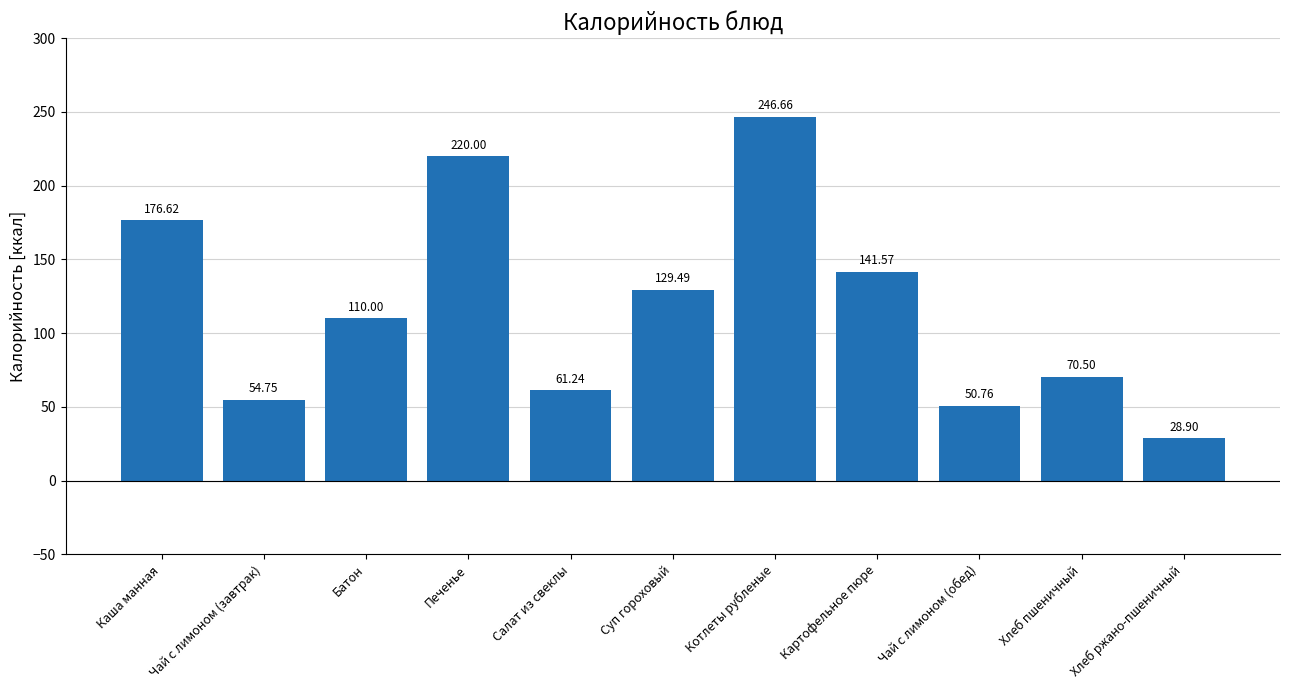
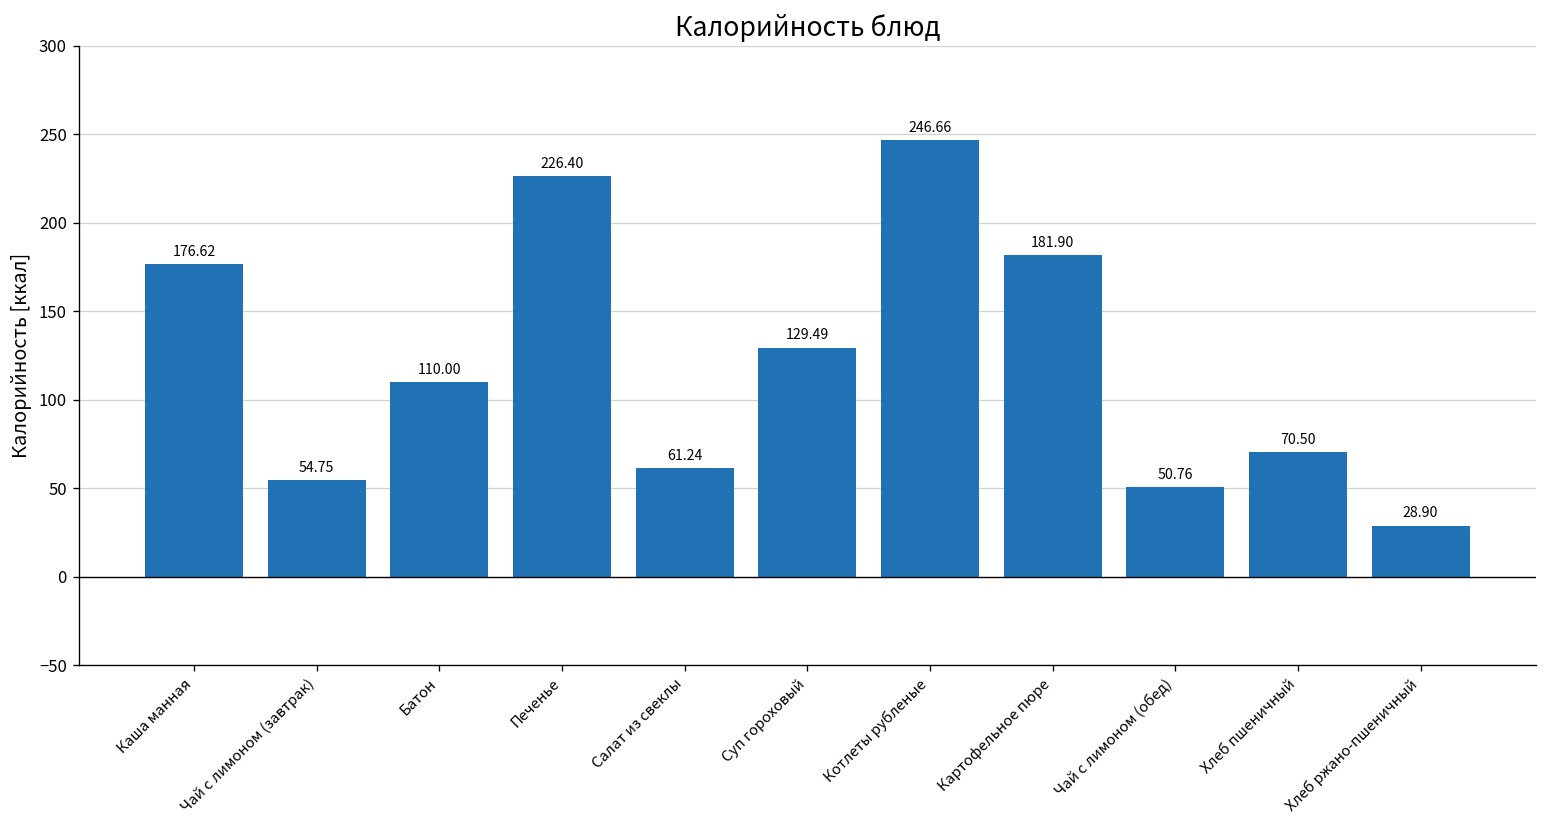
Печенье: 220.00 -> 226.40
Картофельное пюре: 141.57 -> 181.90
